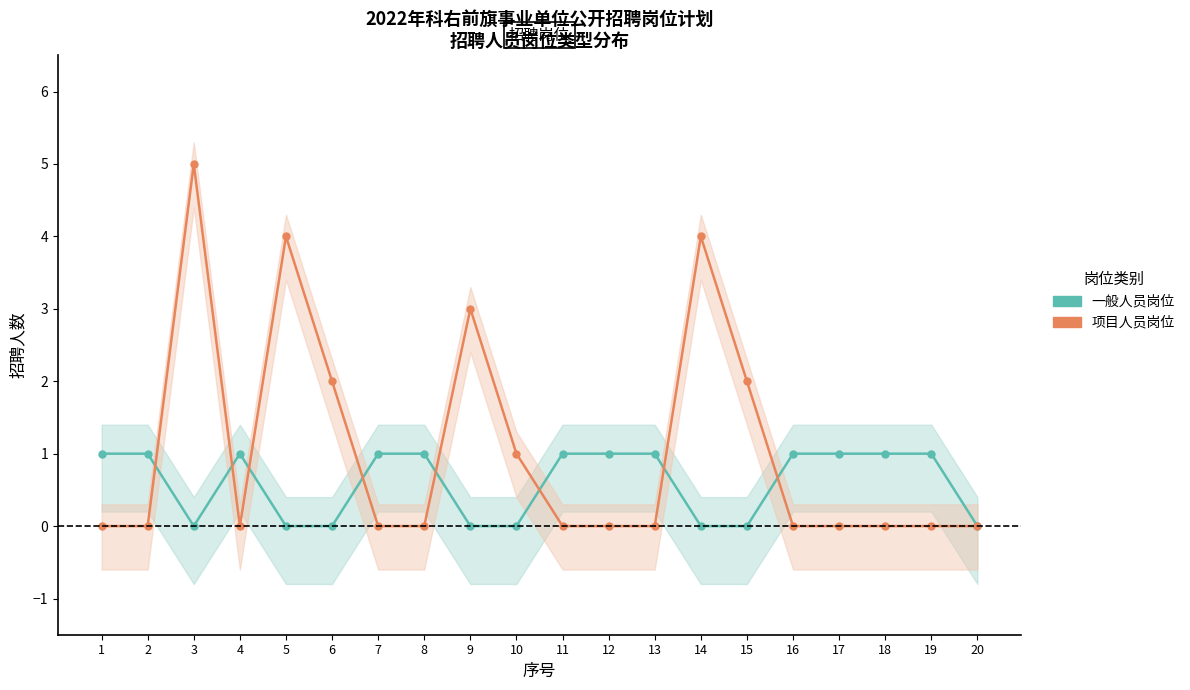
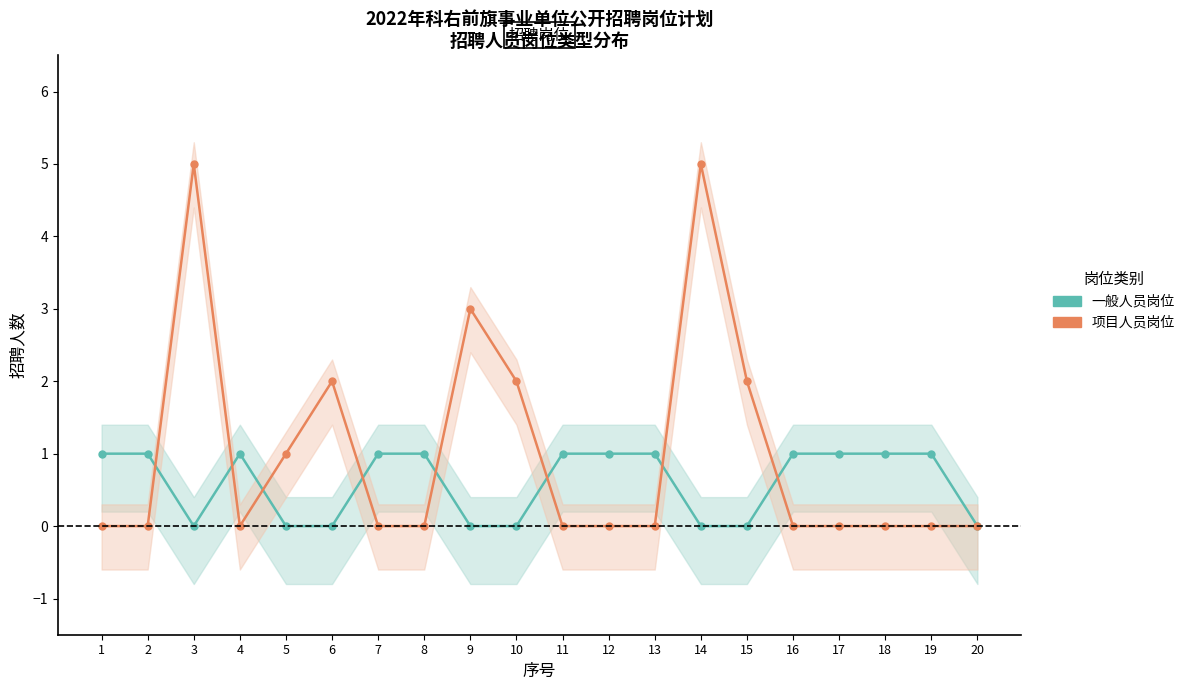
项目人员岗位, 5: 4 -> 1
项目人员岗位, 10: 1 -> 2
项目人员岗位, 14: 4 -> 5
